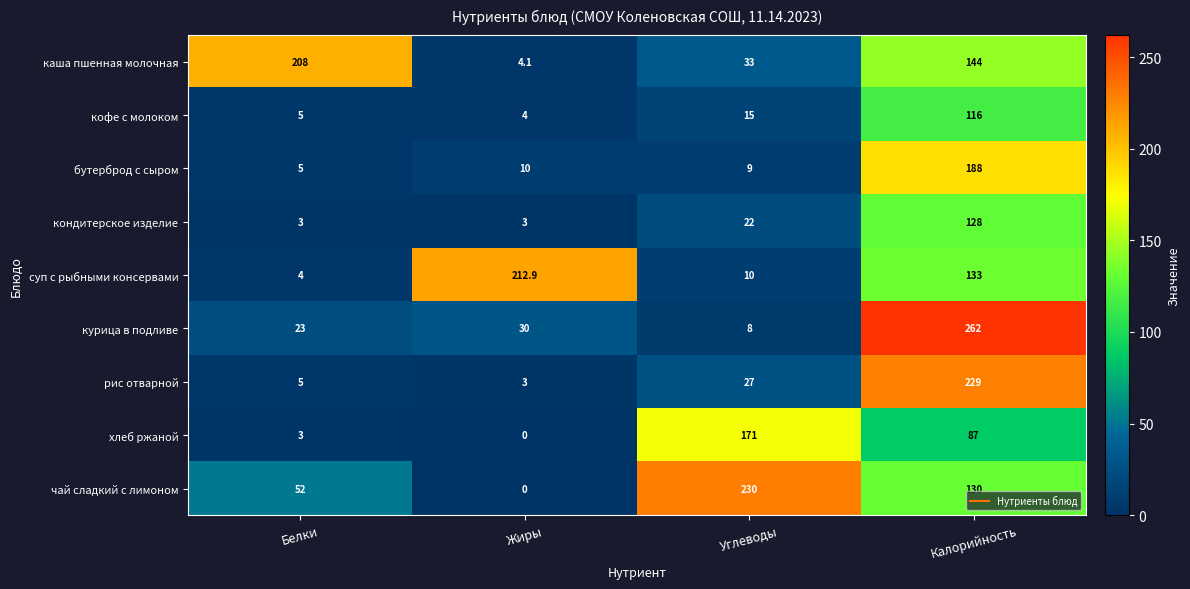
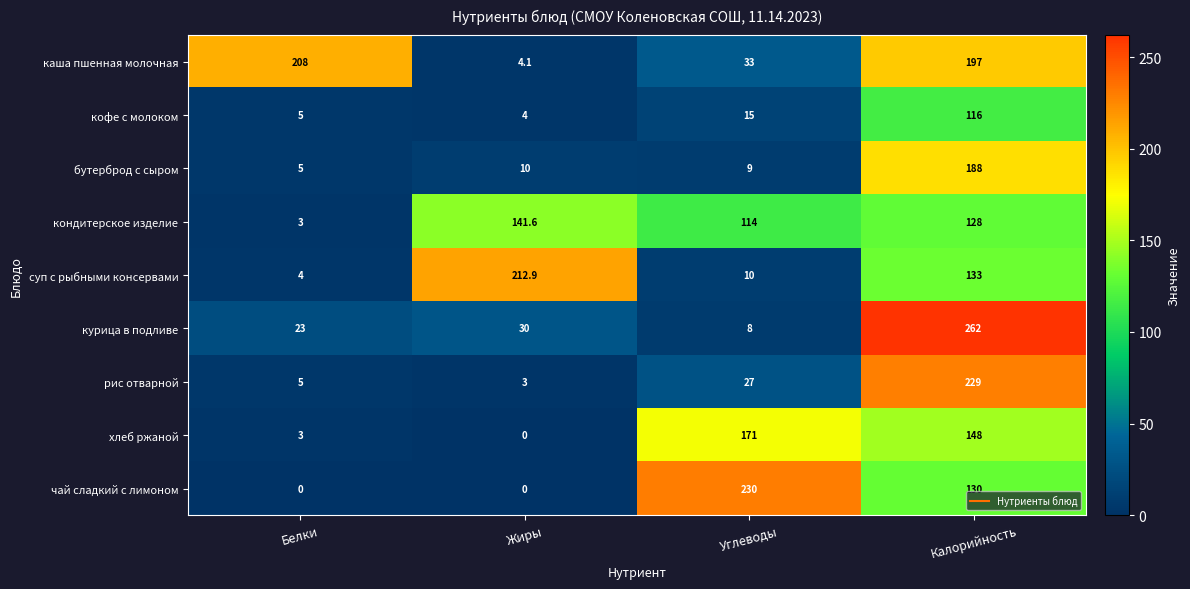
каша пшенная молочная, Калорийность: 144 -> 197
кондитерское изделие, Жиры: 3 -> 141.6
кондитерское изделие, Углеводы: 22 -> 114
хлеб ржаной, Калорийность: 87 -> 148
чай сладкий с лимоном, Белки: 52 -> 0
